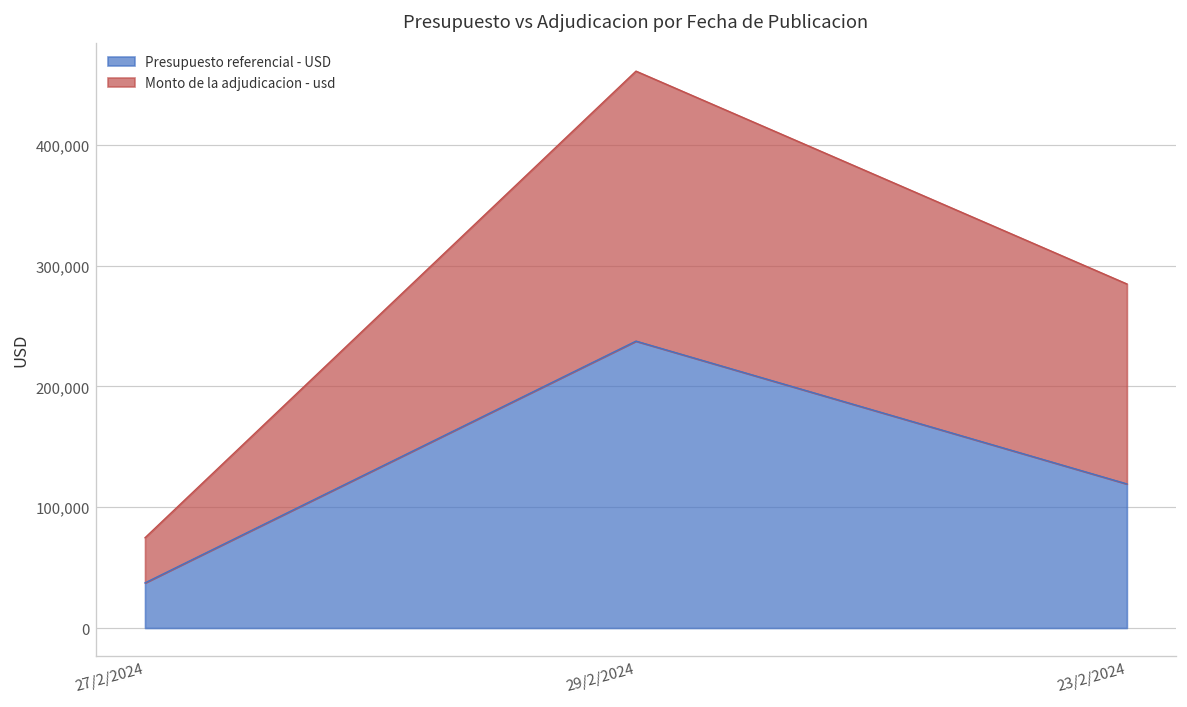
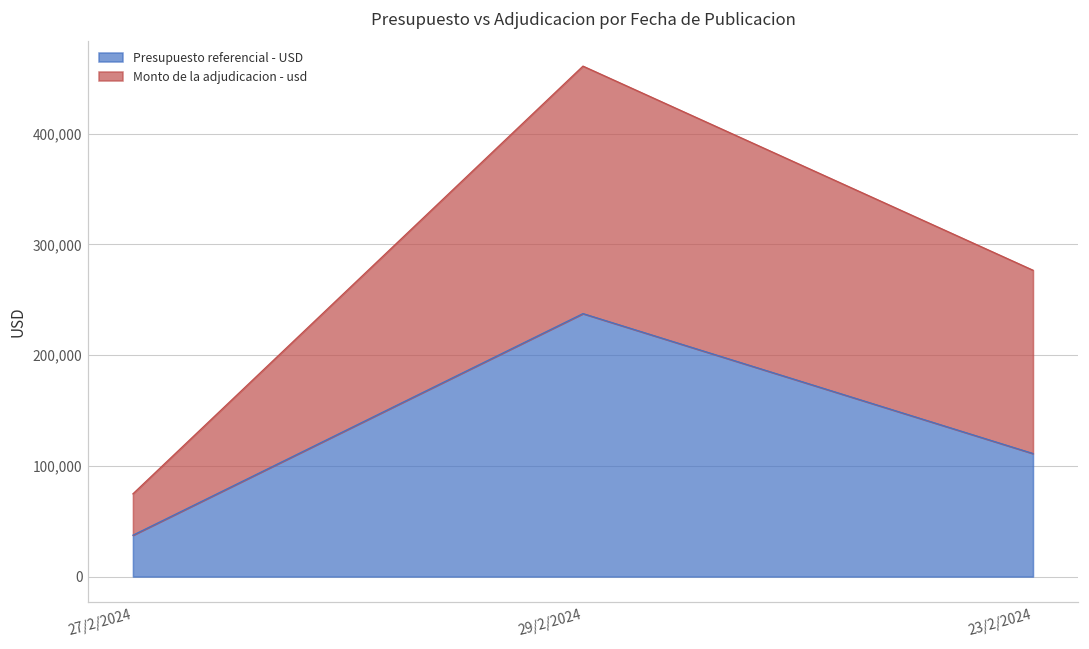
Presupuesto referencial - USD, 23/2/2024: 119,000 -> 111,000
